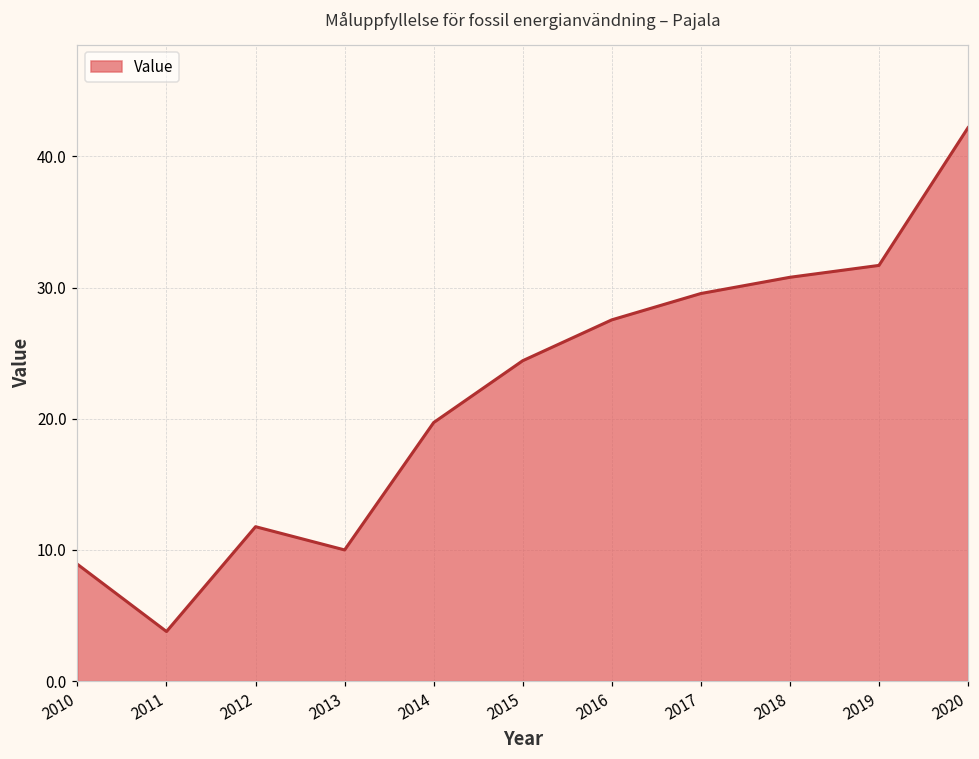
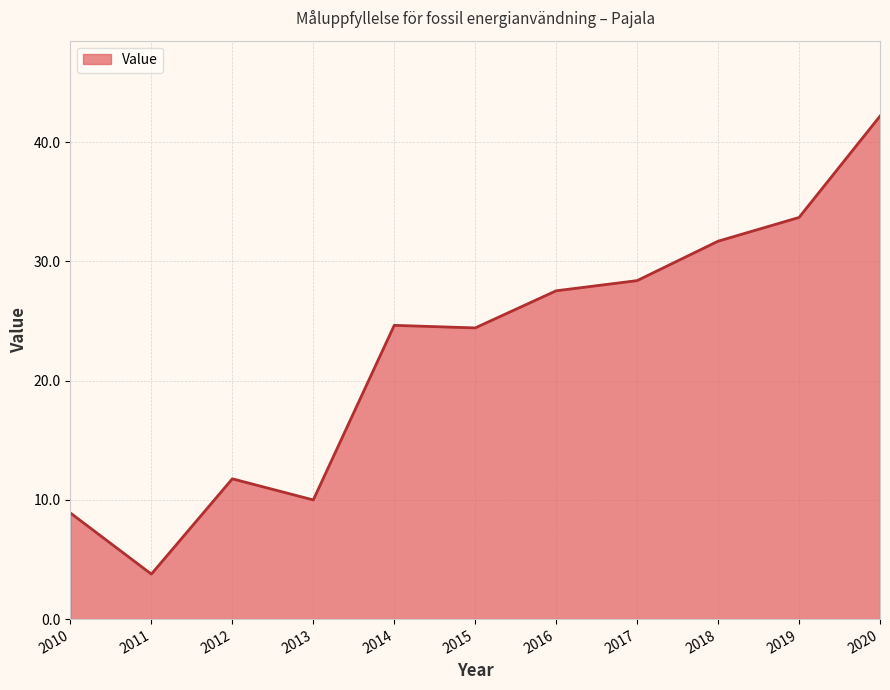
2014: 19.7 -> 24.6
2017: 29.5 -> 28.4
2018: 30.8 -> 31.7
2019: 31.7 -> 33.7
